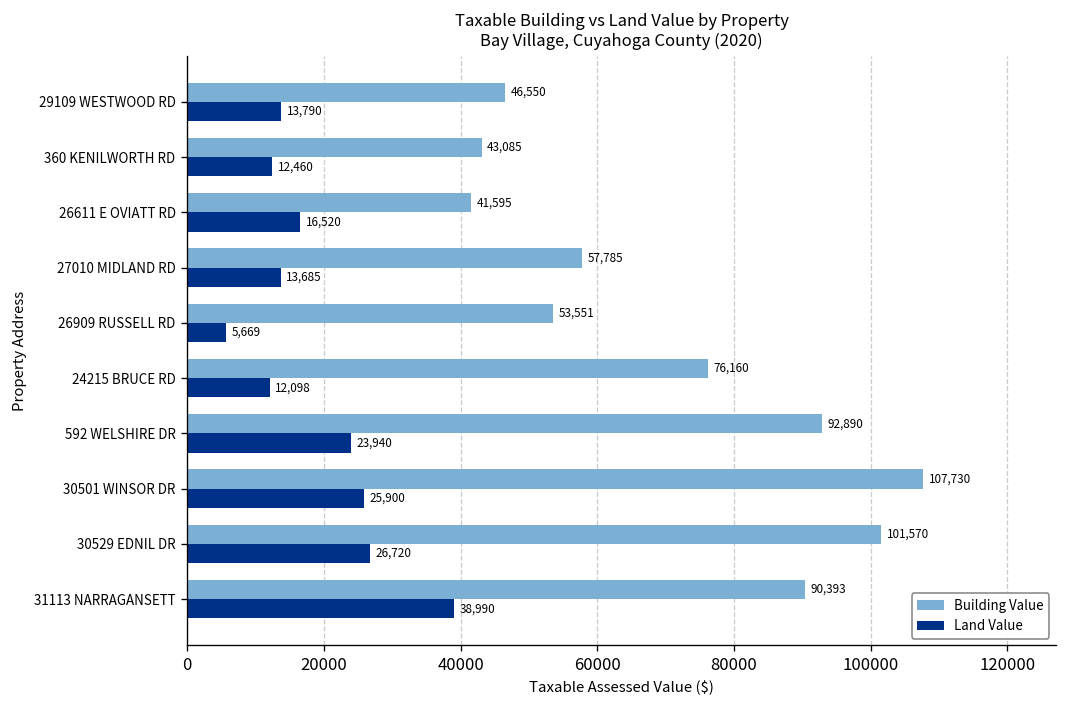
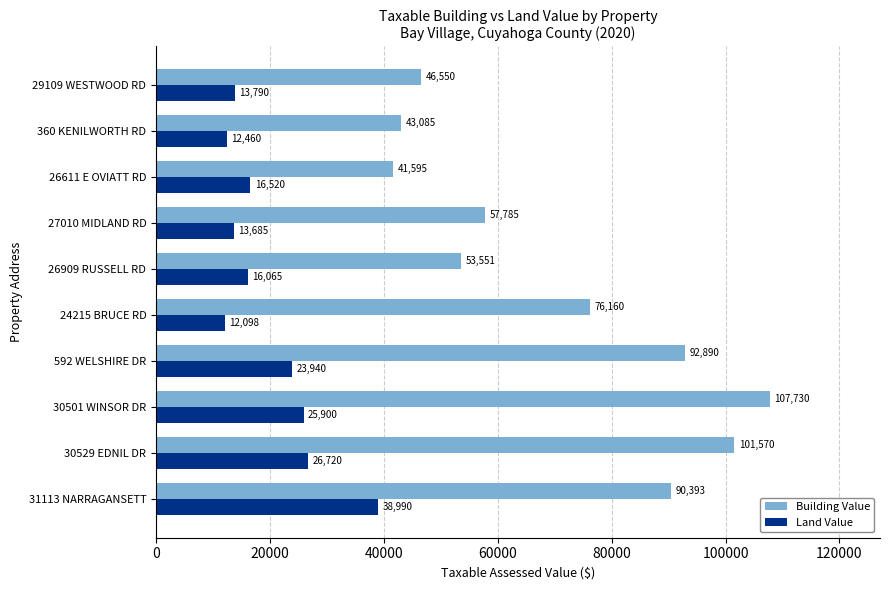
Land Value, 26909 RUSSELL RD: 5,669 -> 16,065
